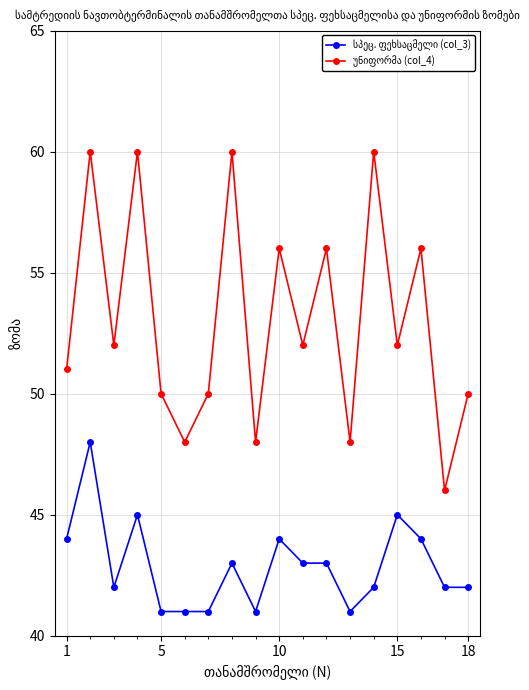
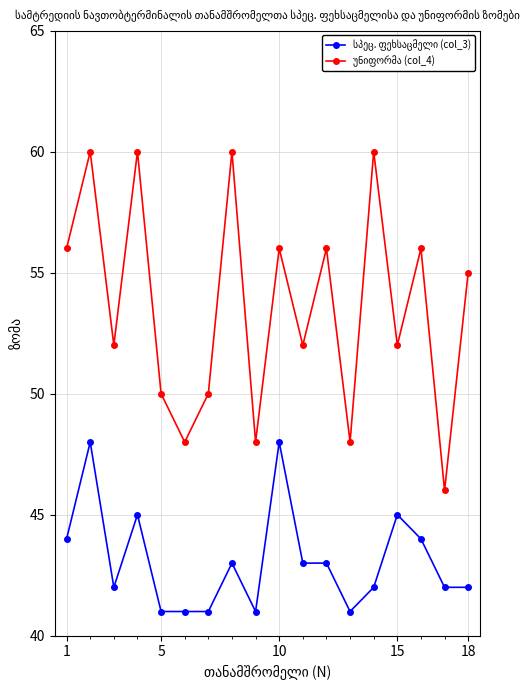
უნიფორმა (col_4), 1: 51 -> 56
სპეც. ფეხსაცმელი (col_3), 10: 44 -> 48
უნიფორმა (col_4), 18: 50 -> 55
